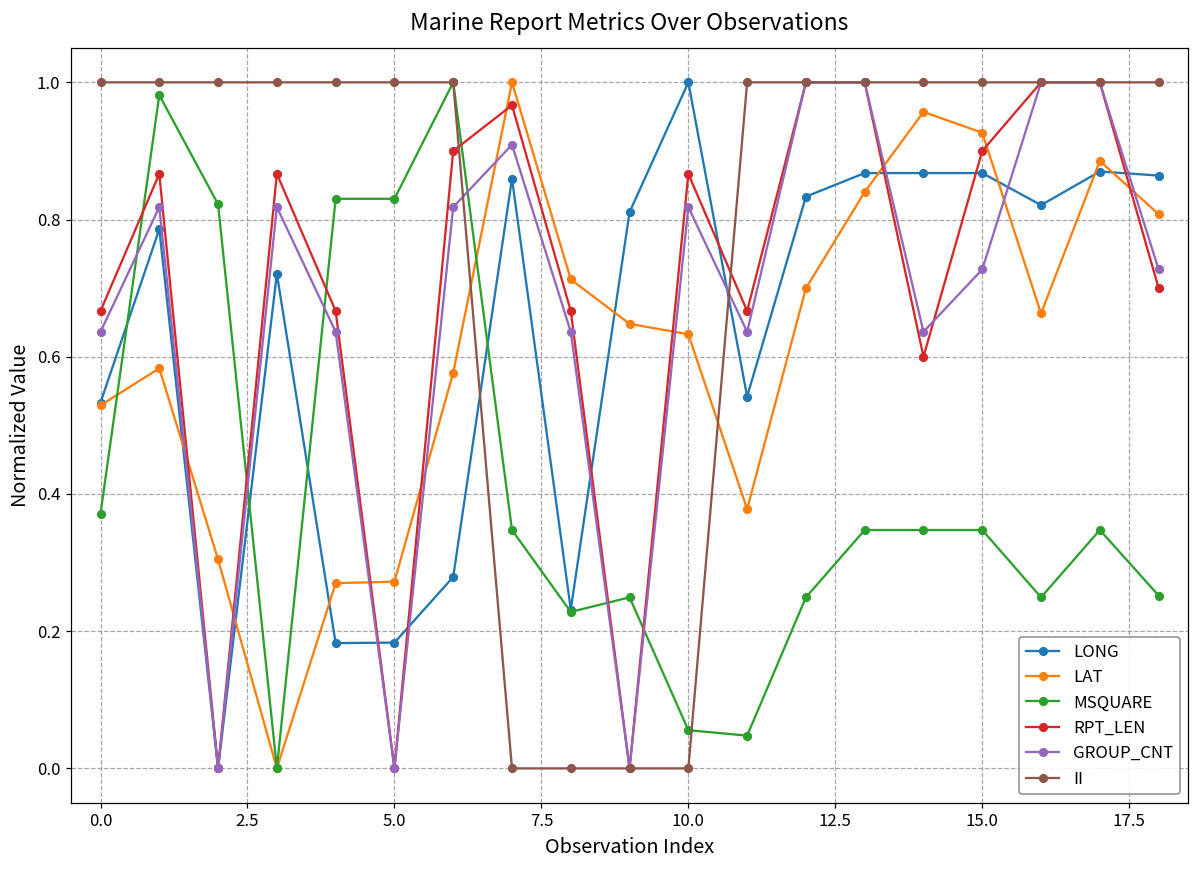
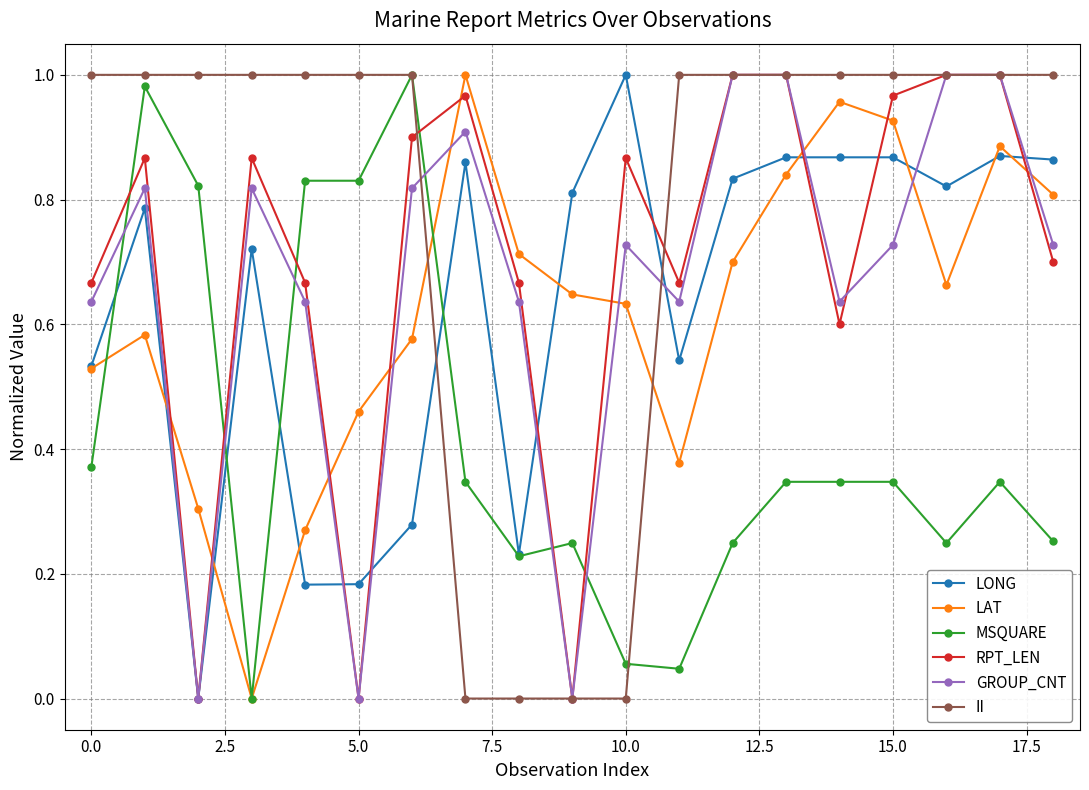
LAT, 5.0: 0.27 -> 0.46
GROUP_CNT, 10.0: 0.82 -> 0.73
RPT_LEN, 15.0: 0.90 -> 0.97
